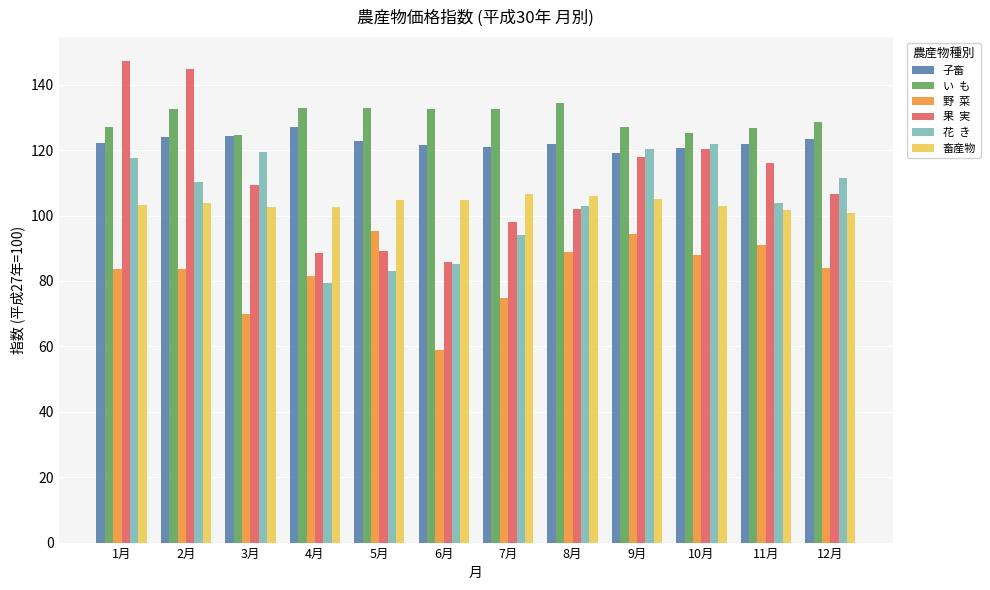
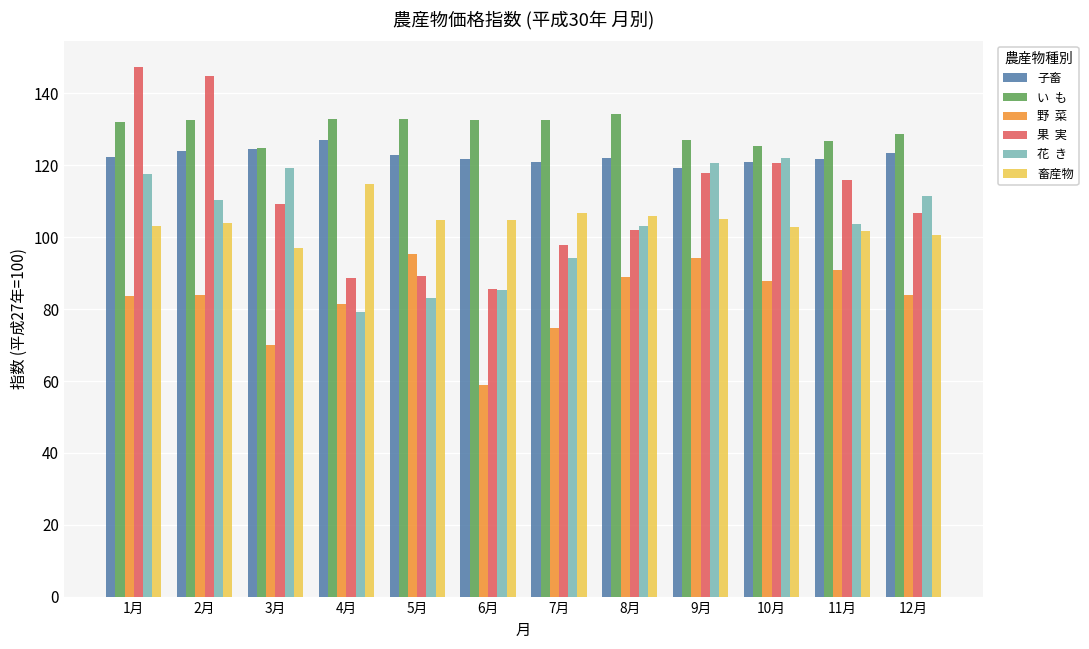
い も, 1月: 127 -> 132
畜産物, 3月: 103 -> 97
畜産物, 4月: 103 -> 115
